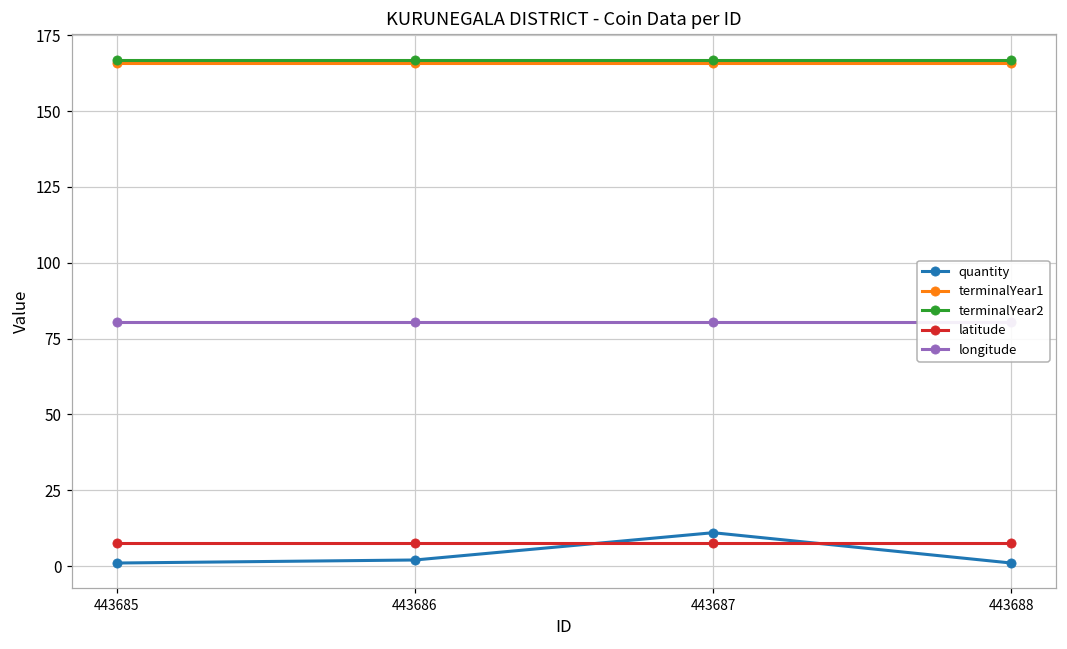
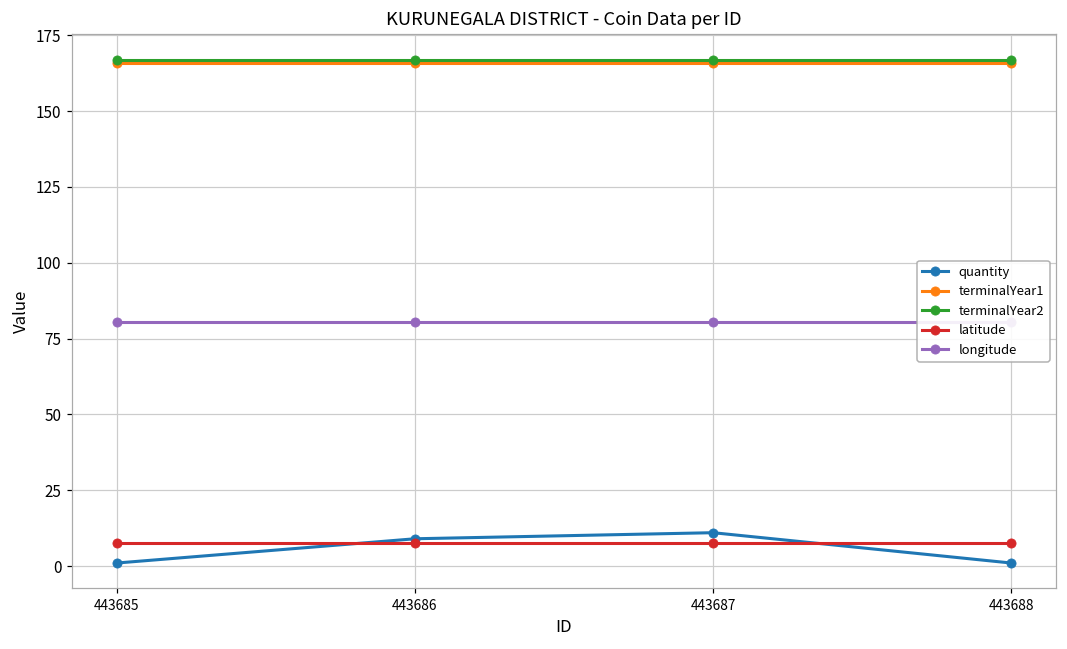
quantity, 443686: 2 -> 9
